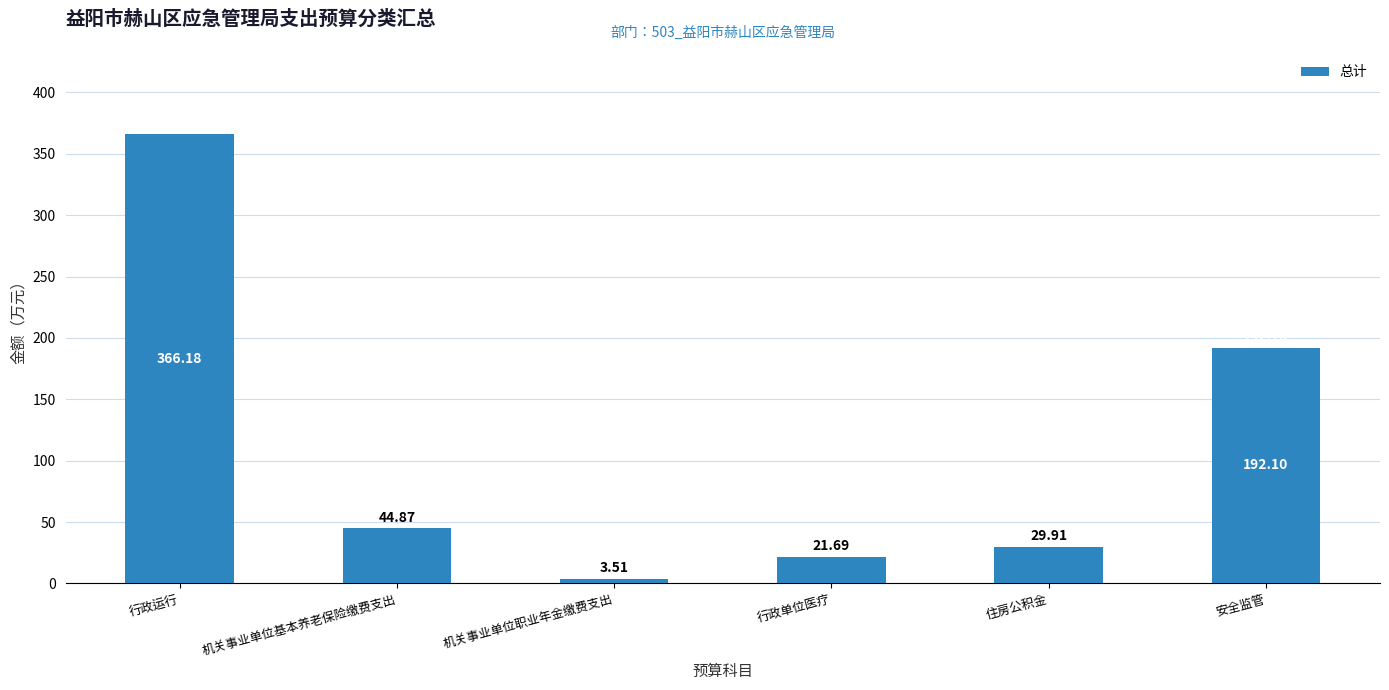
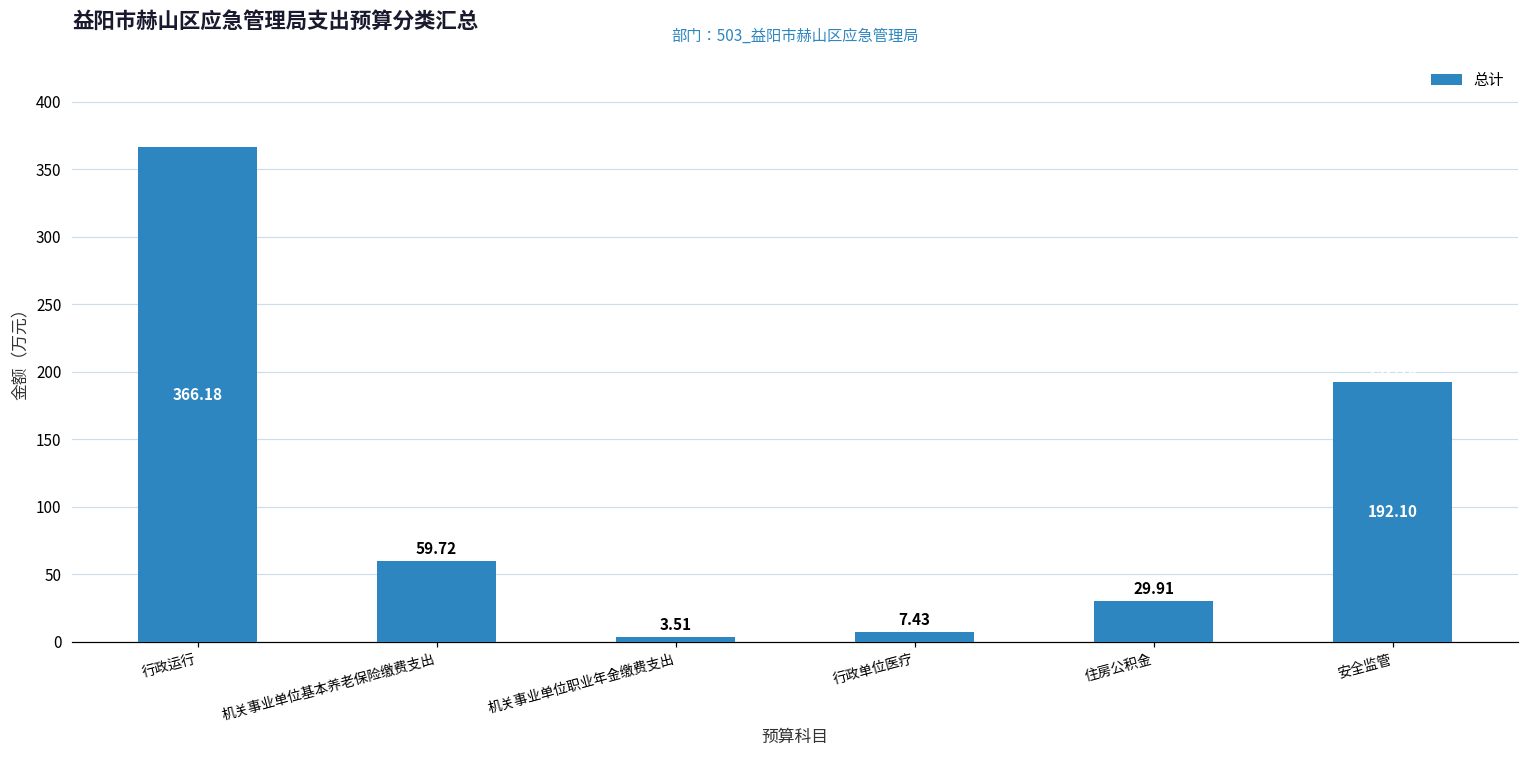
机关事业单位基本养老保险缴费支出: 44.87 -> 59.72
行政单位医疗: 21.69 -> 7.43
